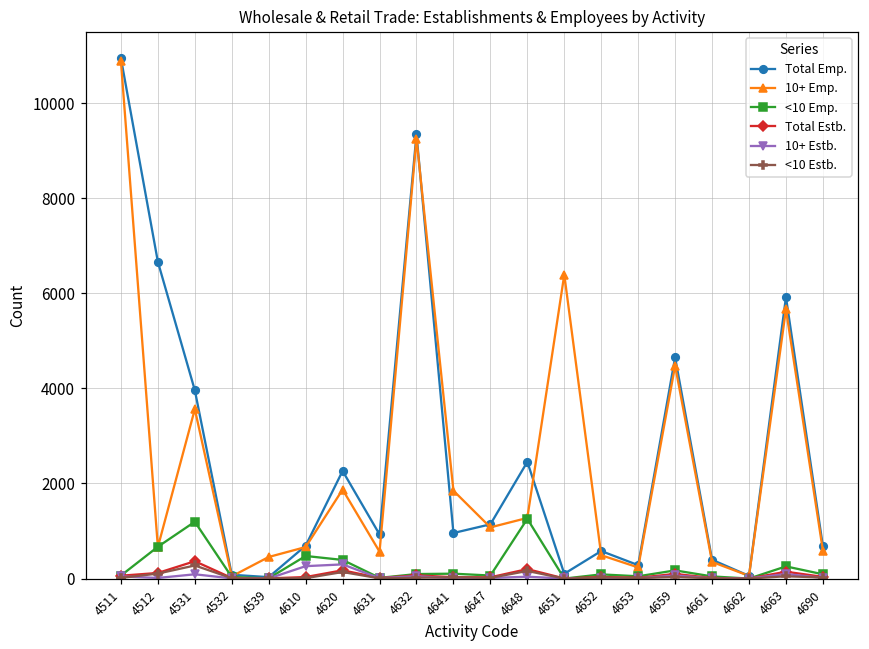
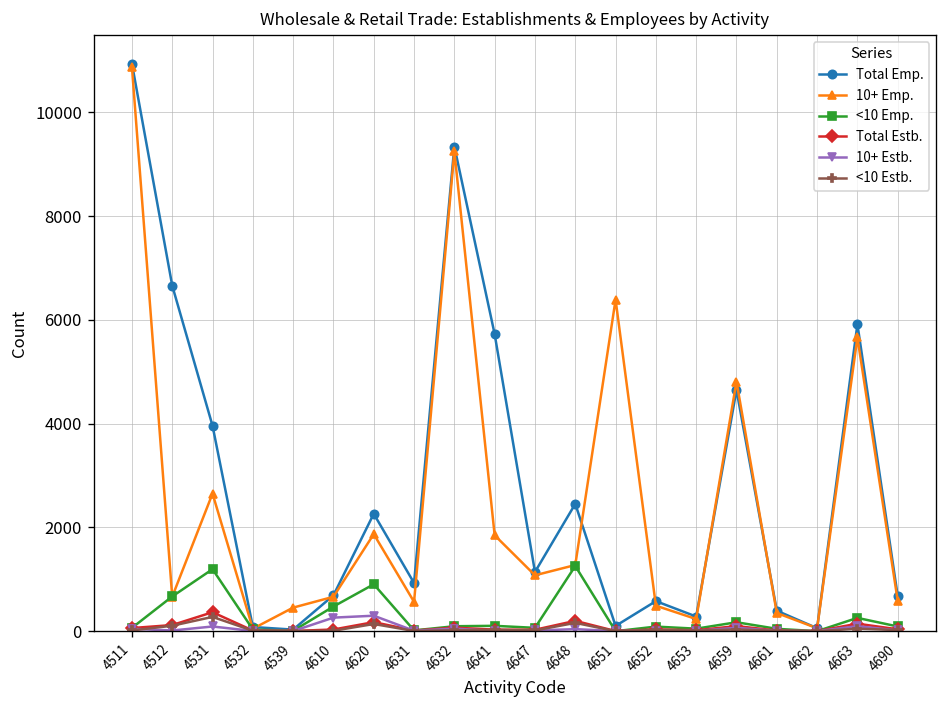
10+ Emp., 4531: 3600 -> 2700
<10 Emp., 4620: 400 -> 900
Total Emp., 4641: 1000 -> 5700
10+ Emp., 4659: 4500 -> 4800
